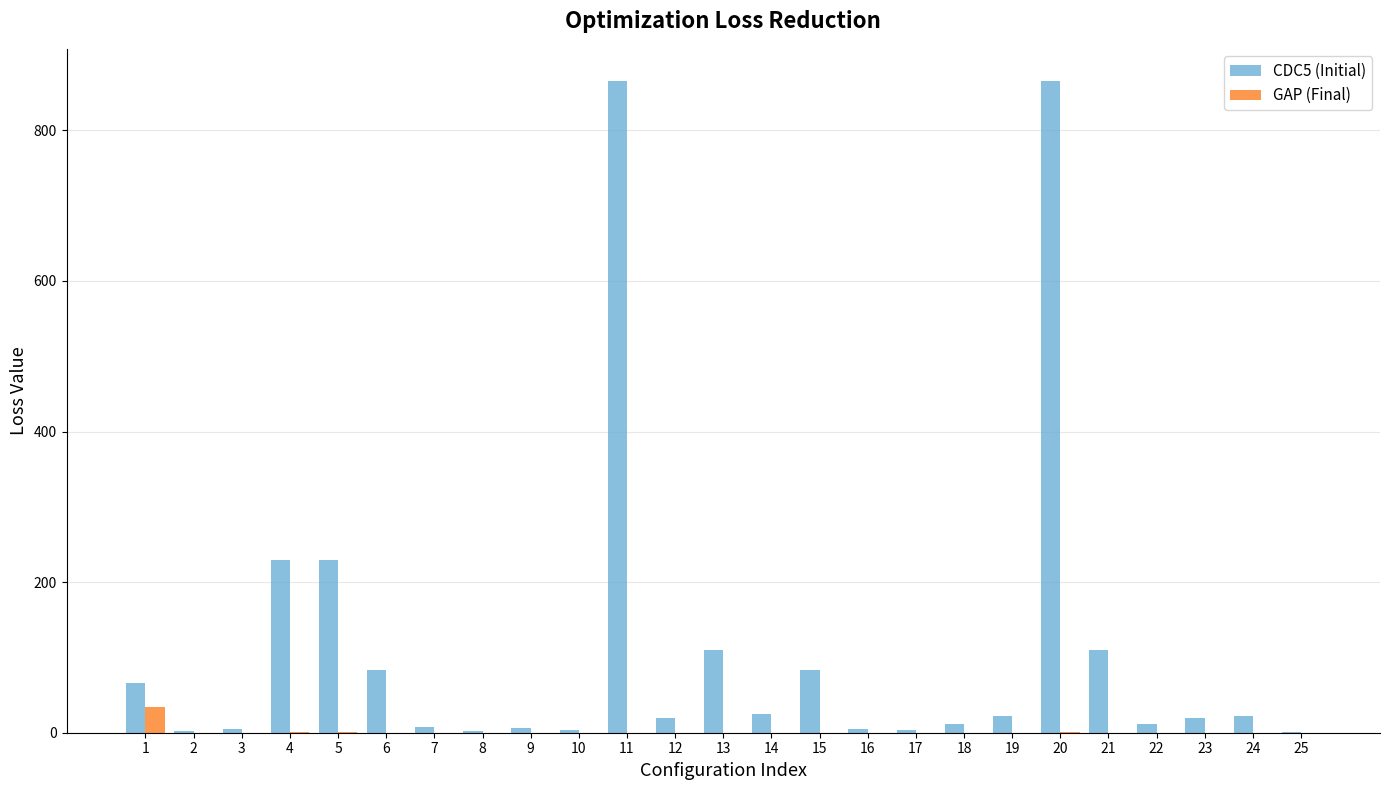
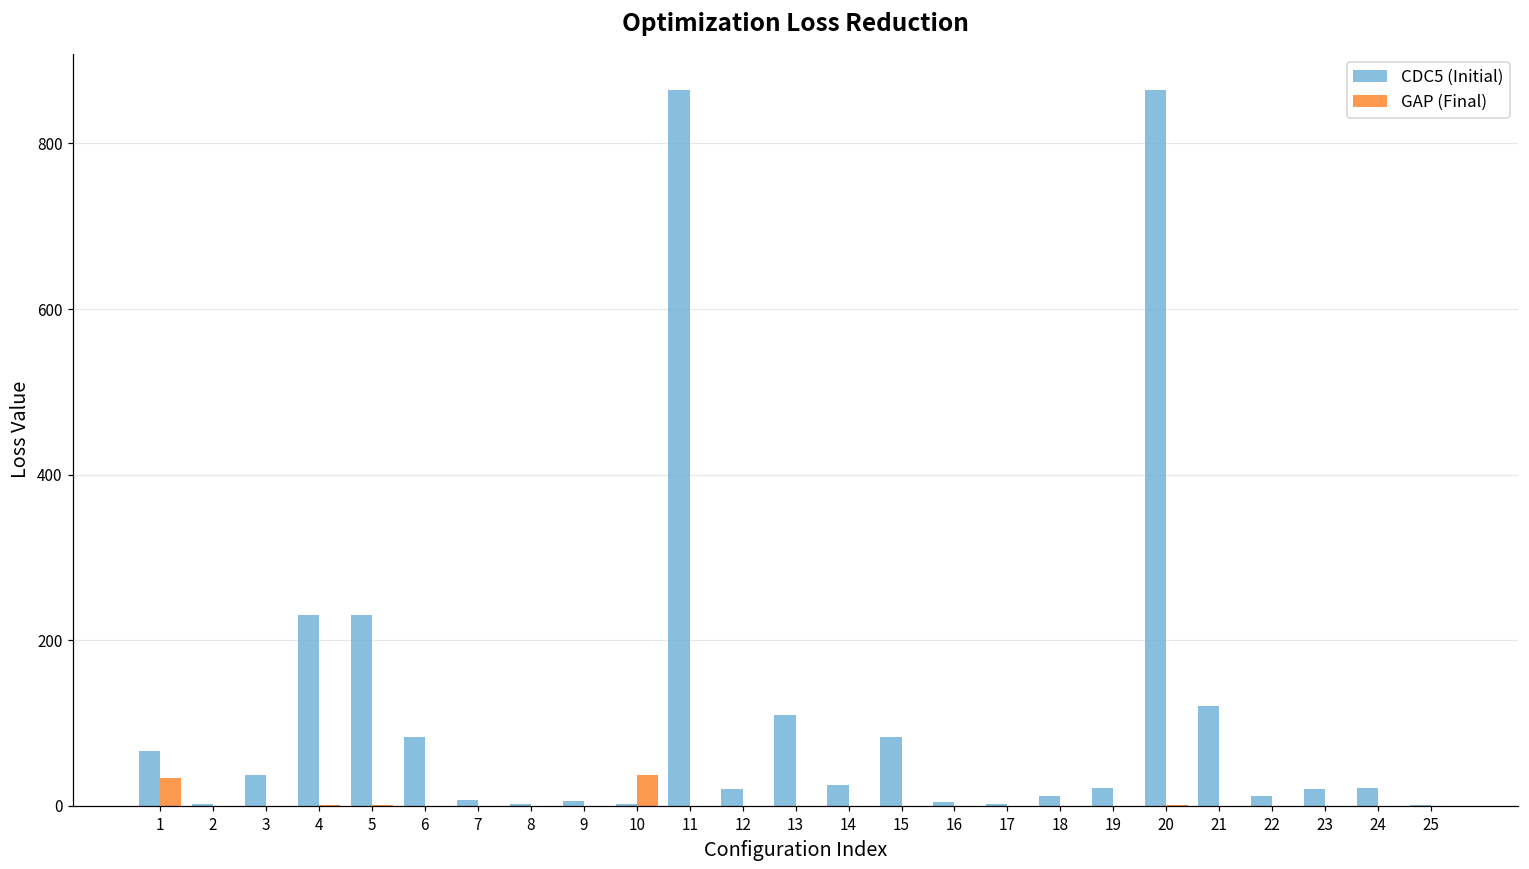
CDC5 (Initial), 3: 10 -> 40
GAP (Final), 10: 0 -> 40
CDC5 (Initial), 21: 110 -> 120
